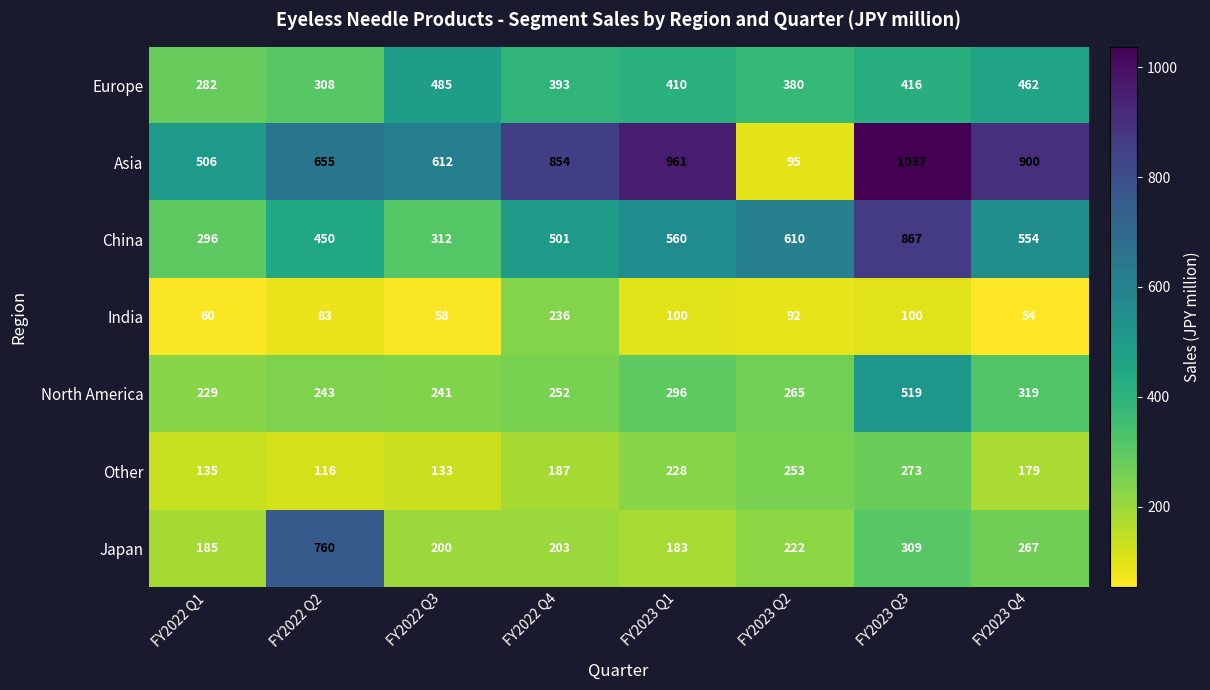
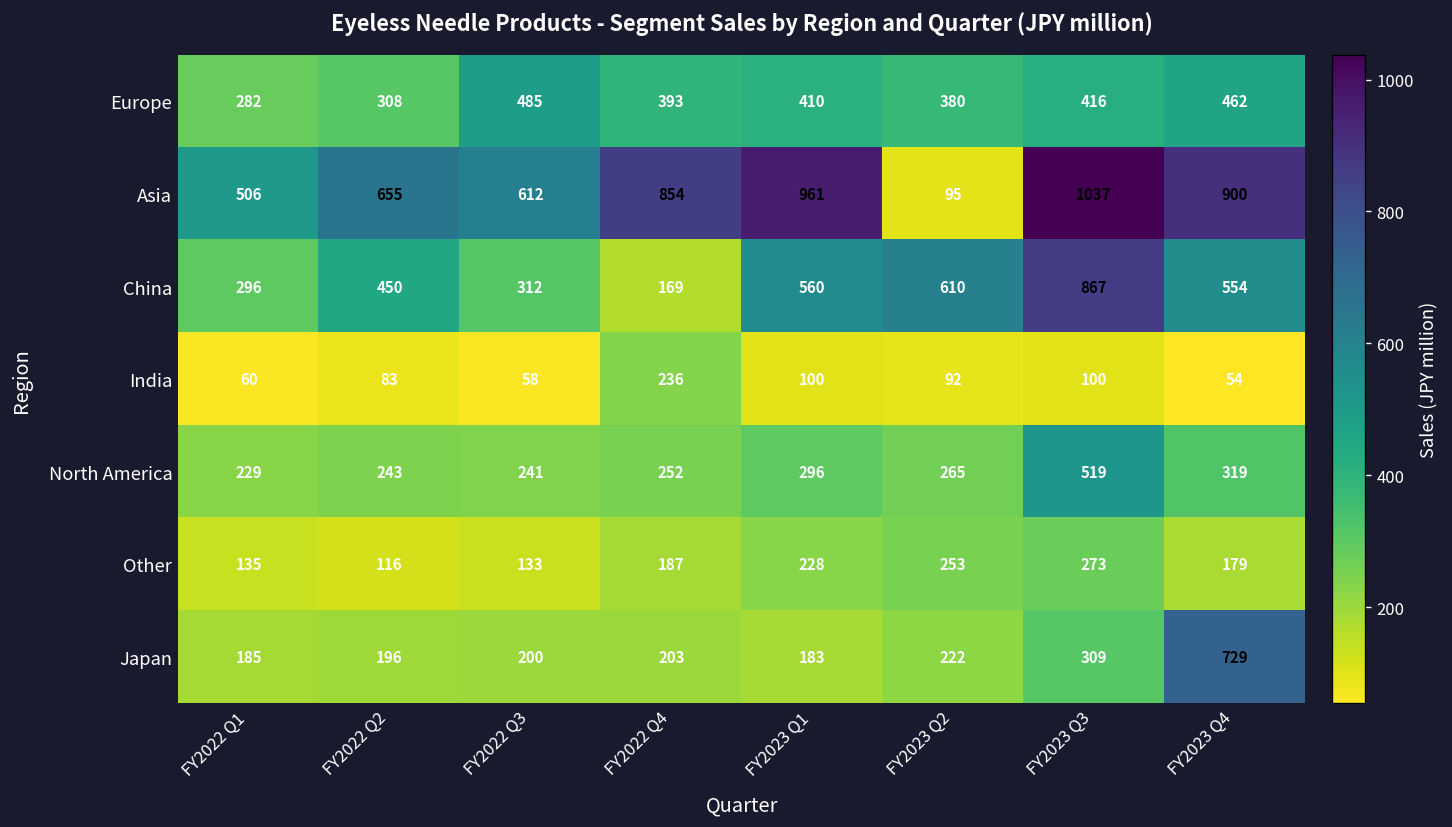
China, FY2022 Q4: 501 -> 169
Japan, FY2022 Q2: 760 -> 196
Japan, FY2023 Q4: 267 -> 729
